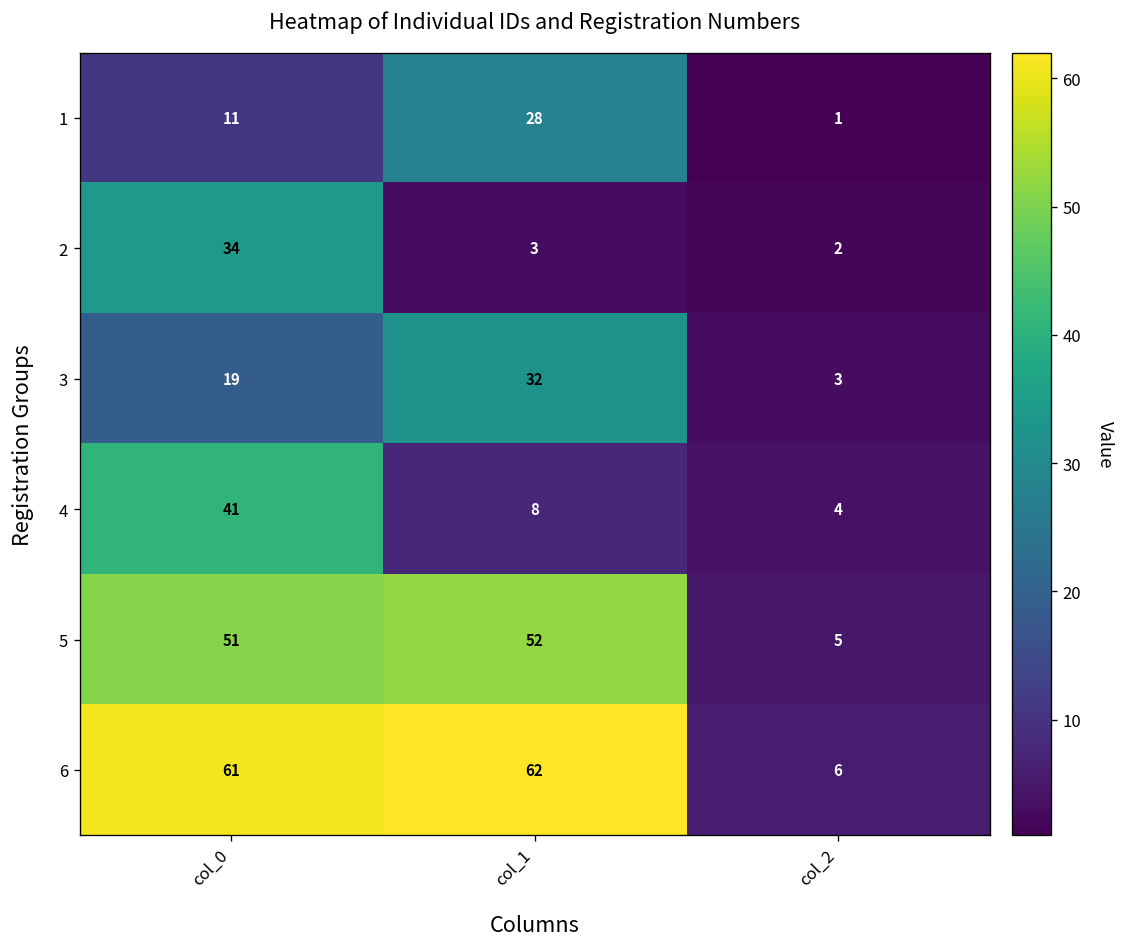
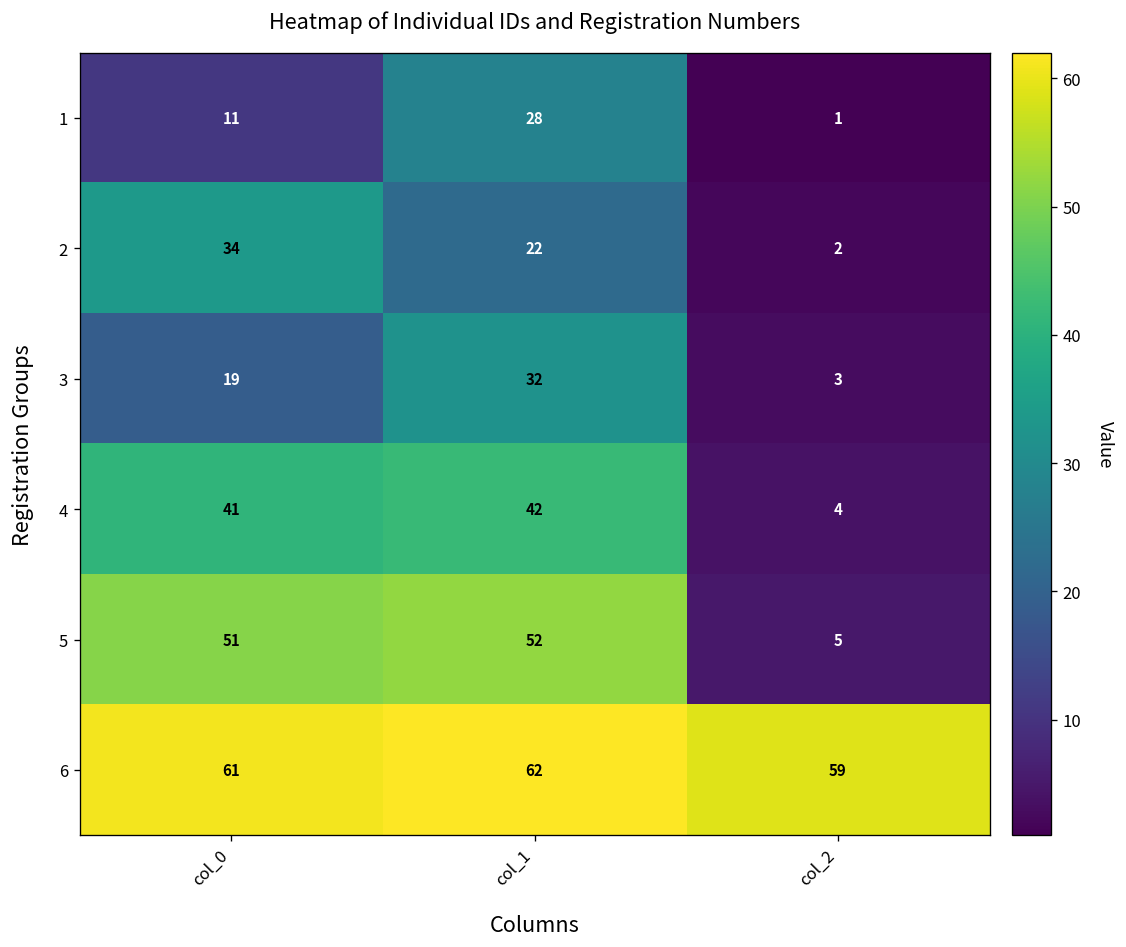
2, col_1: 3 -> 22
4, col_1: 8 -> 42
6, col_2: 6 -> 59
